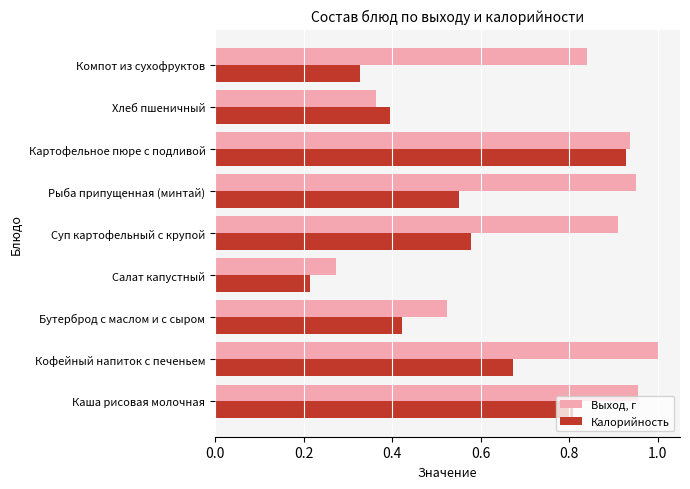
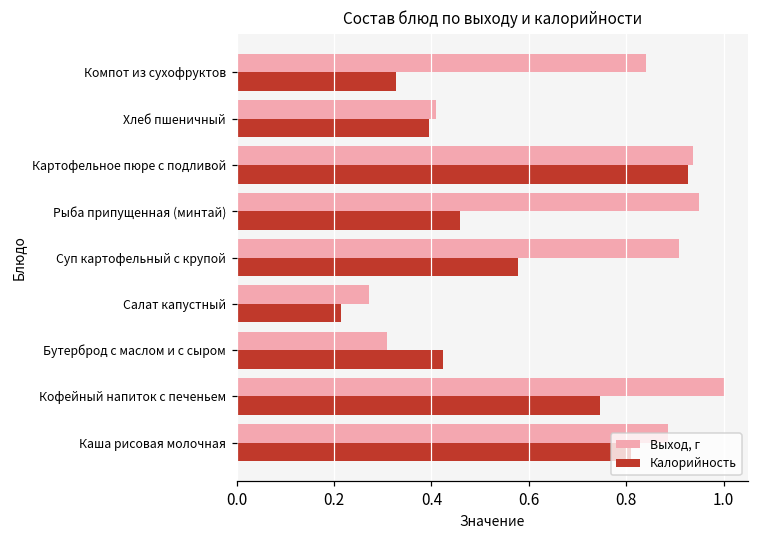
Выход, г, Хлеб пшеничный: 0.36 -> 0.41
Калорийность, Рыба припущенная (минтай): 0.55 -> 0.46
Выход, г, Бутерброд с маслом и с сыром: 0.52 -> 0.31
Калорийность, Кофейный напиток с печеньем: 0.67 -> 0.75
Выход, г, Каша рисовая молочная: 0.95 -> 0.89
